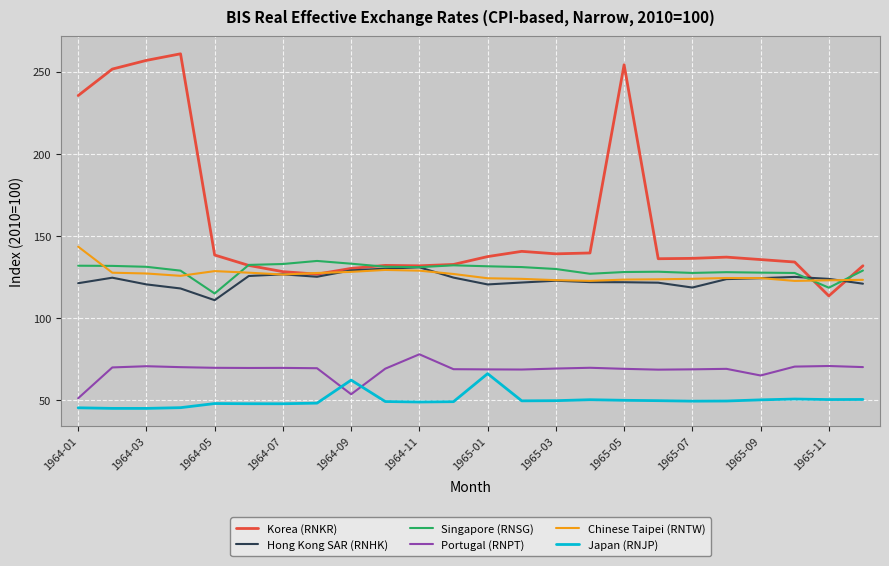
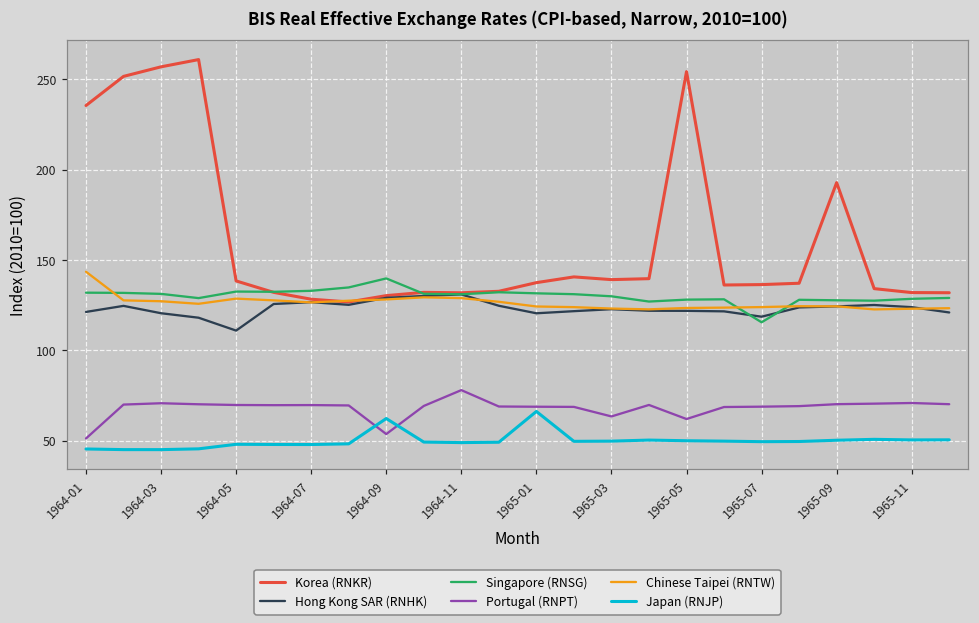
Singapore (RNSG), 1964-05: 115 -> 133
Singapore (RNSG), 1964-09: 133 -> 140
Portugal (RNPT), 1965-03: 69 -> 64
Portugal (RNPT), 1965-05: 69 -> 62
Singapore (RNSG), 1965-07: 128 -> 116
Korea (RNKR), 1965-09: 136 -> 193
Portugal (RNPT), 1965-09: 65 -> 70
Korea (RNKR), 1965-11: 114 -> 132
Singapore (RNSG), 1965-11: 119 -> 129
